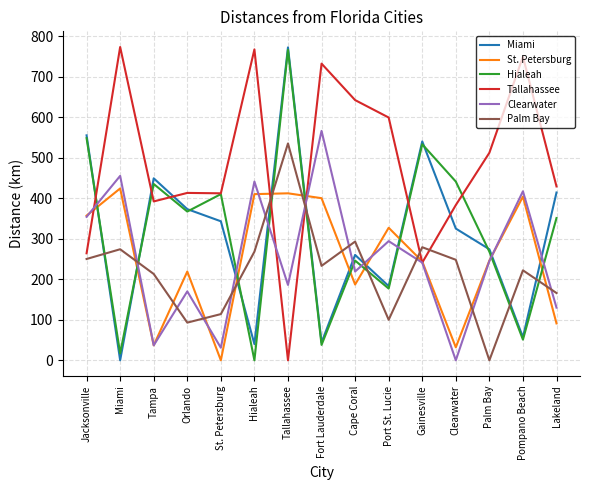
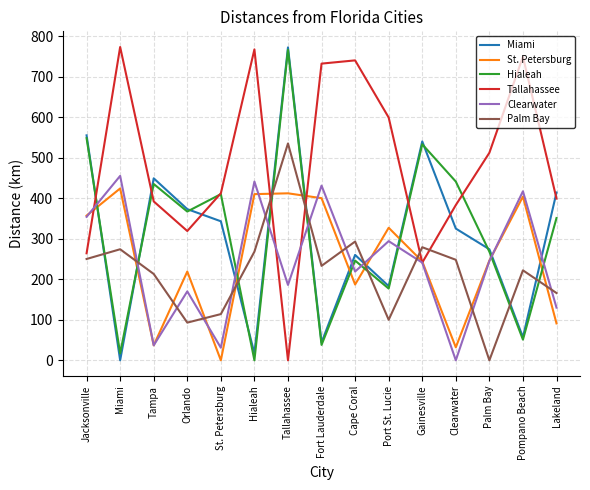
Tallahassee, Orlando: 410 -> 320
Miami, Hialeah: 40 -> 20
Clearwater, Fort Lauderdale: 570 -> 430
Tallahassee, Cape Coral: 640 -> 740
Tallahassee, Lakeland: 430 -> 400
